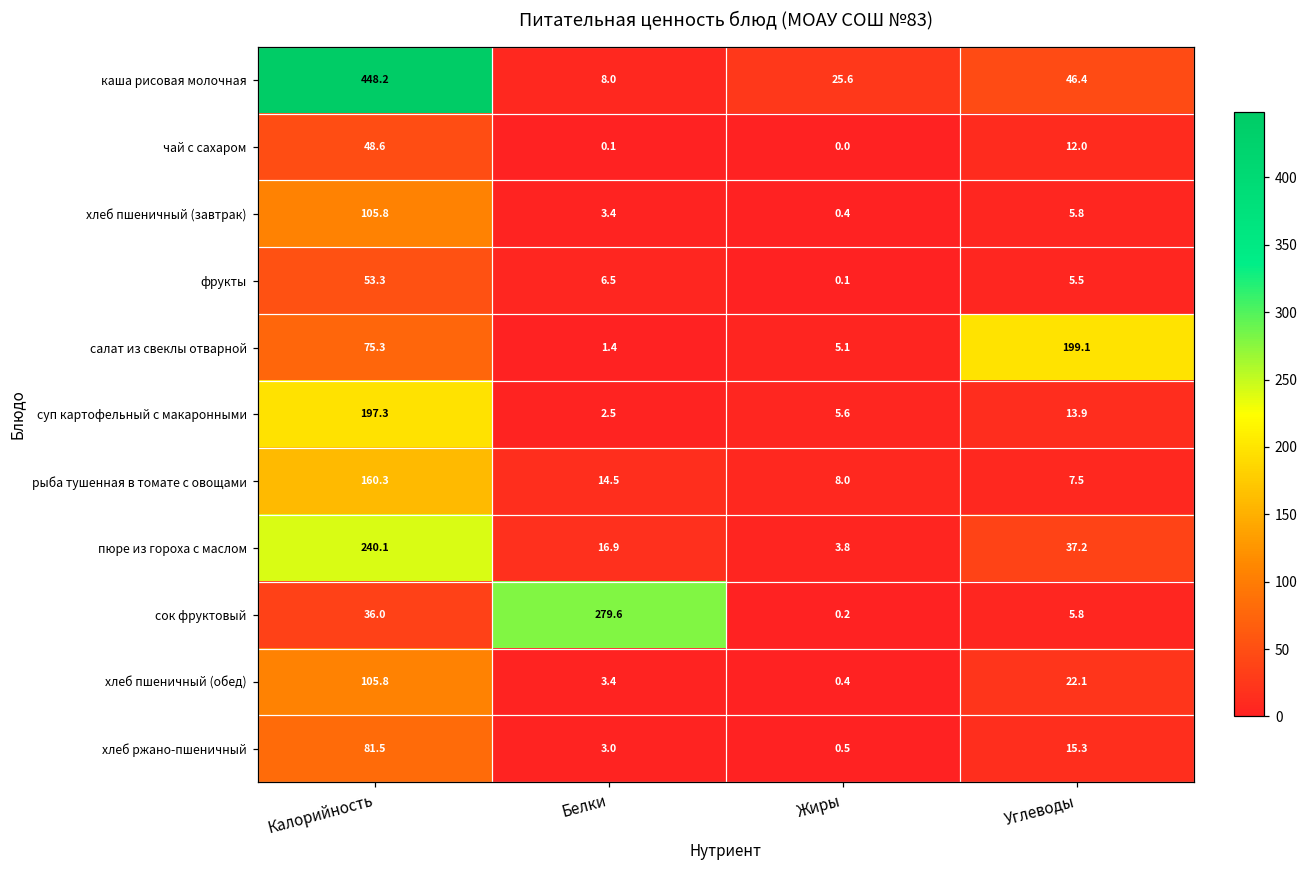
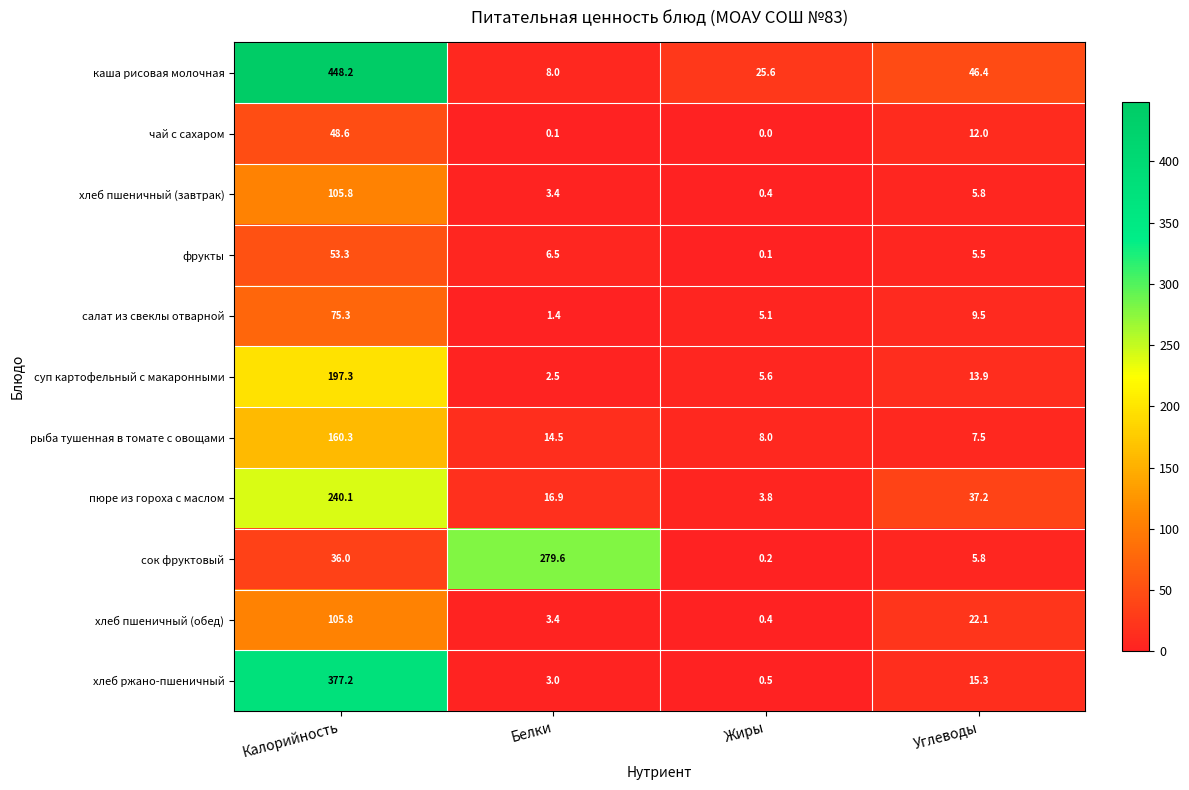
салат из свеклы отварной, Углеводы: 199.1 -> 9.5
хлеб ржано-пшеничный, Калорийность: 81.5 -> 377.2
